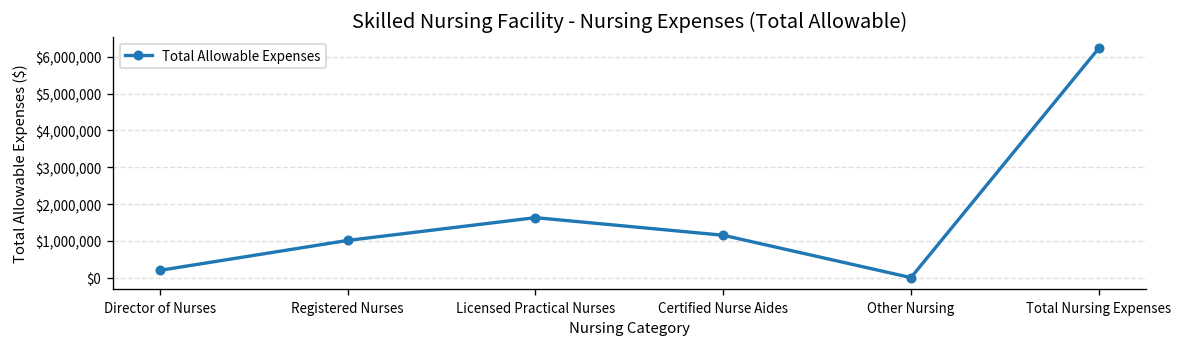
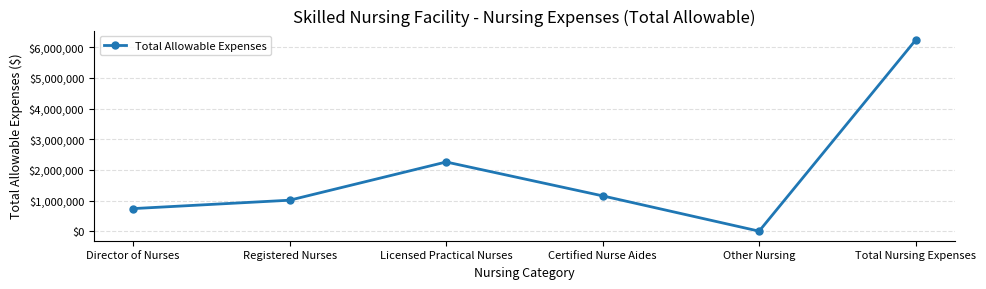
Director of Nurses: $200,000 -> $700,000
Licensed Practical Nurses: $1,600,000 -> $2,300,000
